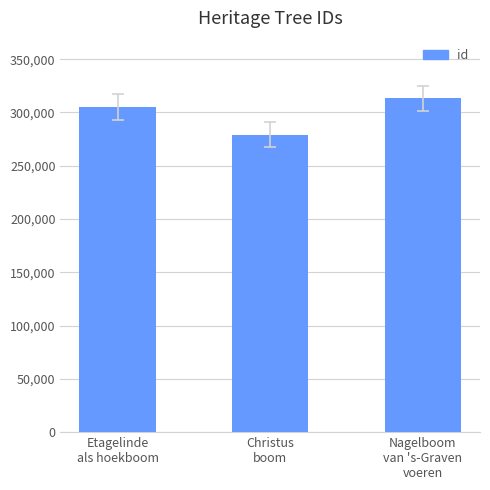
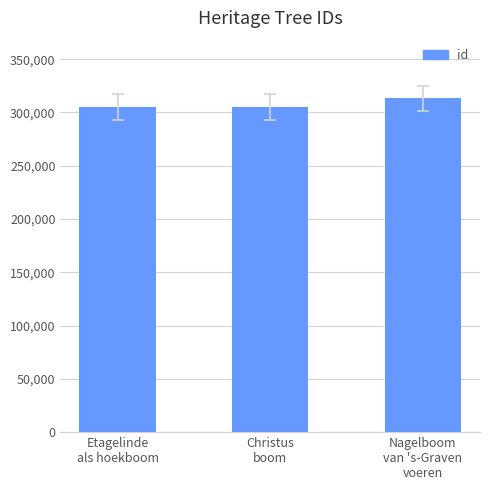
id, Christus boom: 279,000 -> 305,000
